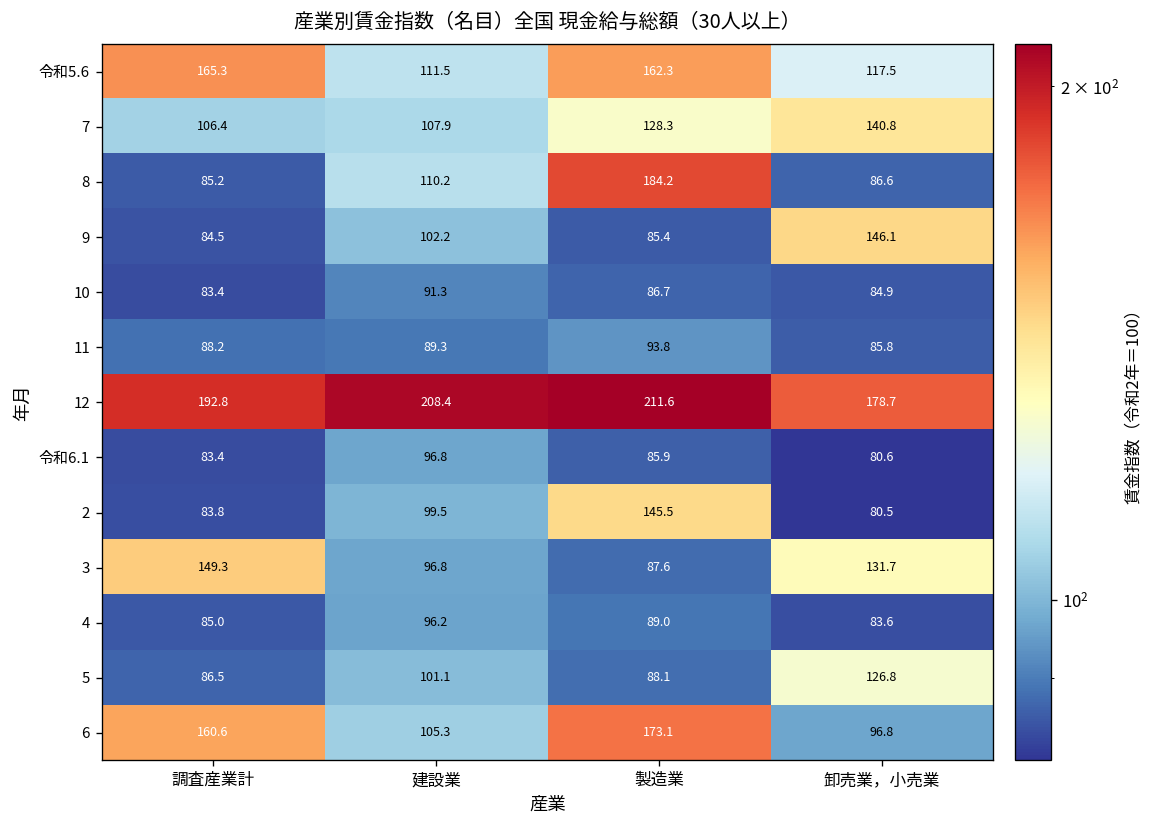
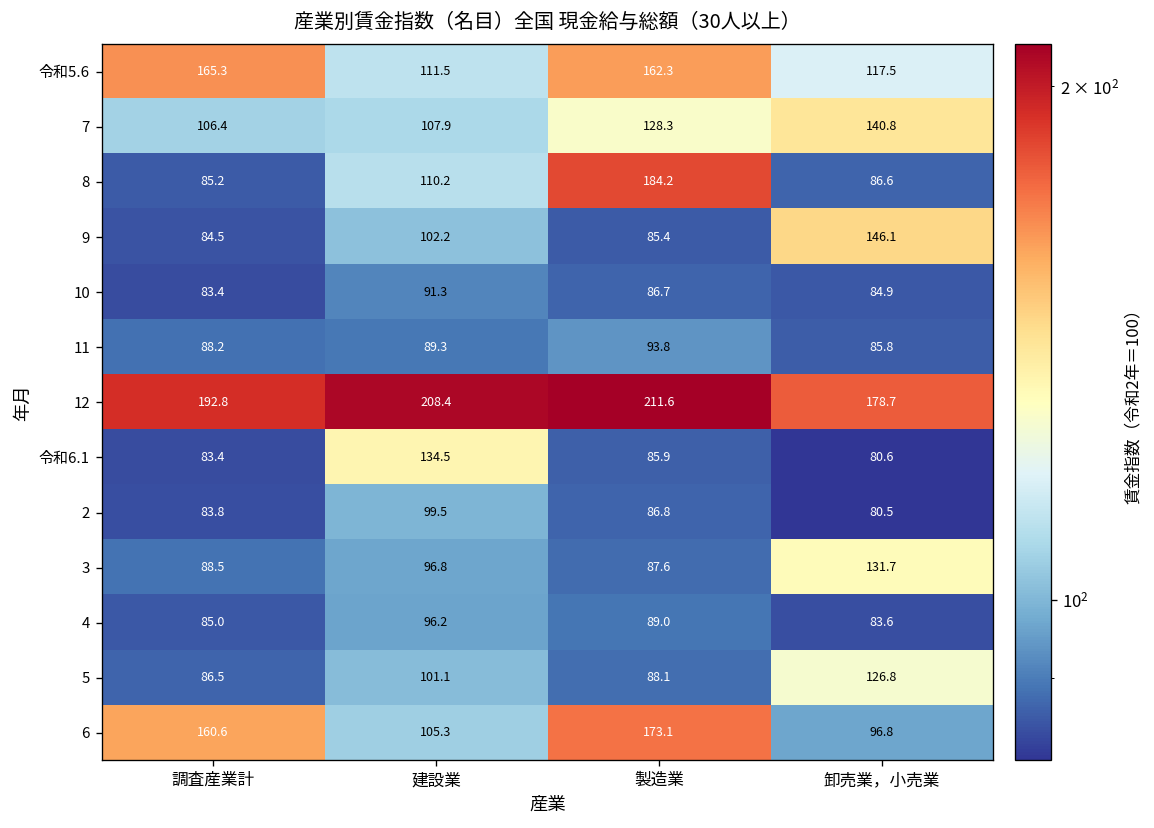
令和6.1, 建設業: 96.8 -> 134.5
2, 製造業: 145.5 -> 86.8
3, 調査産業計: 149.3 -> 88.5
